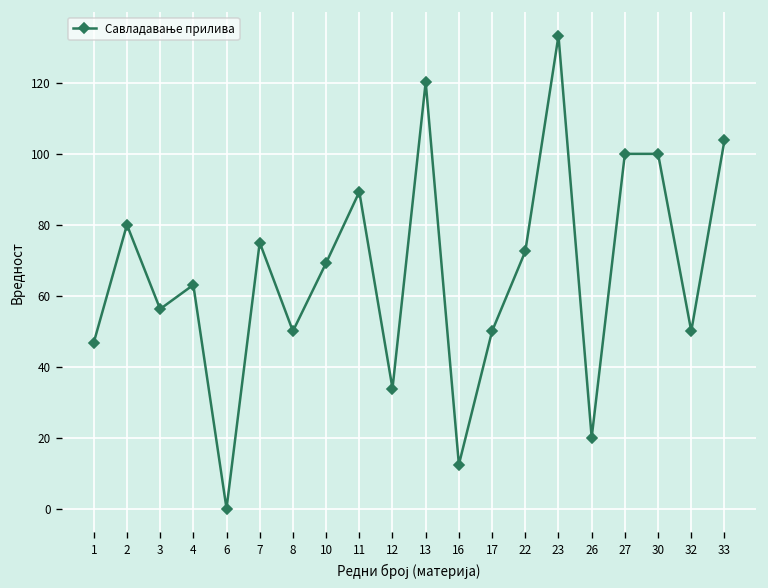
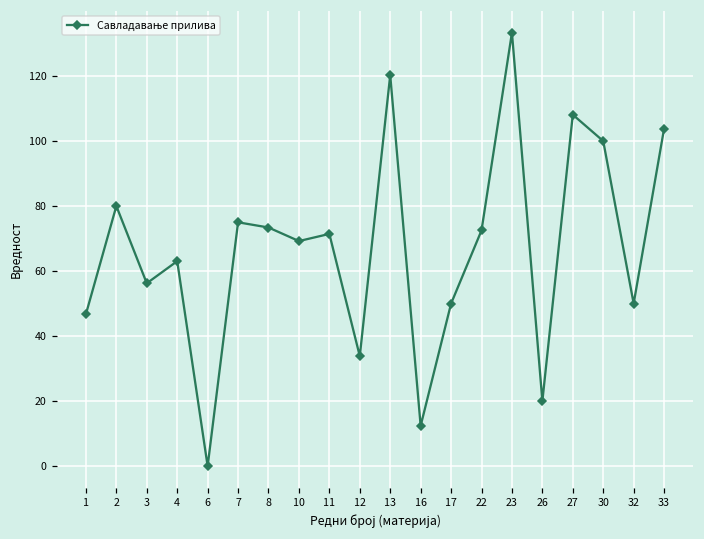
8: 50 -> 73
11: 89 -> 71
27: 100 -> 108
